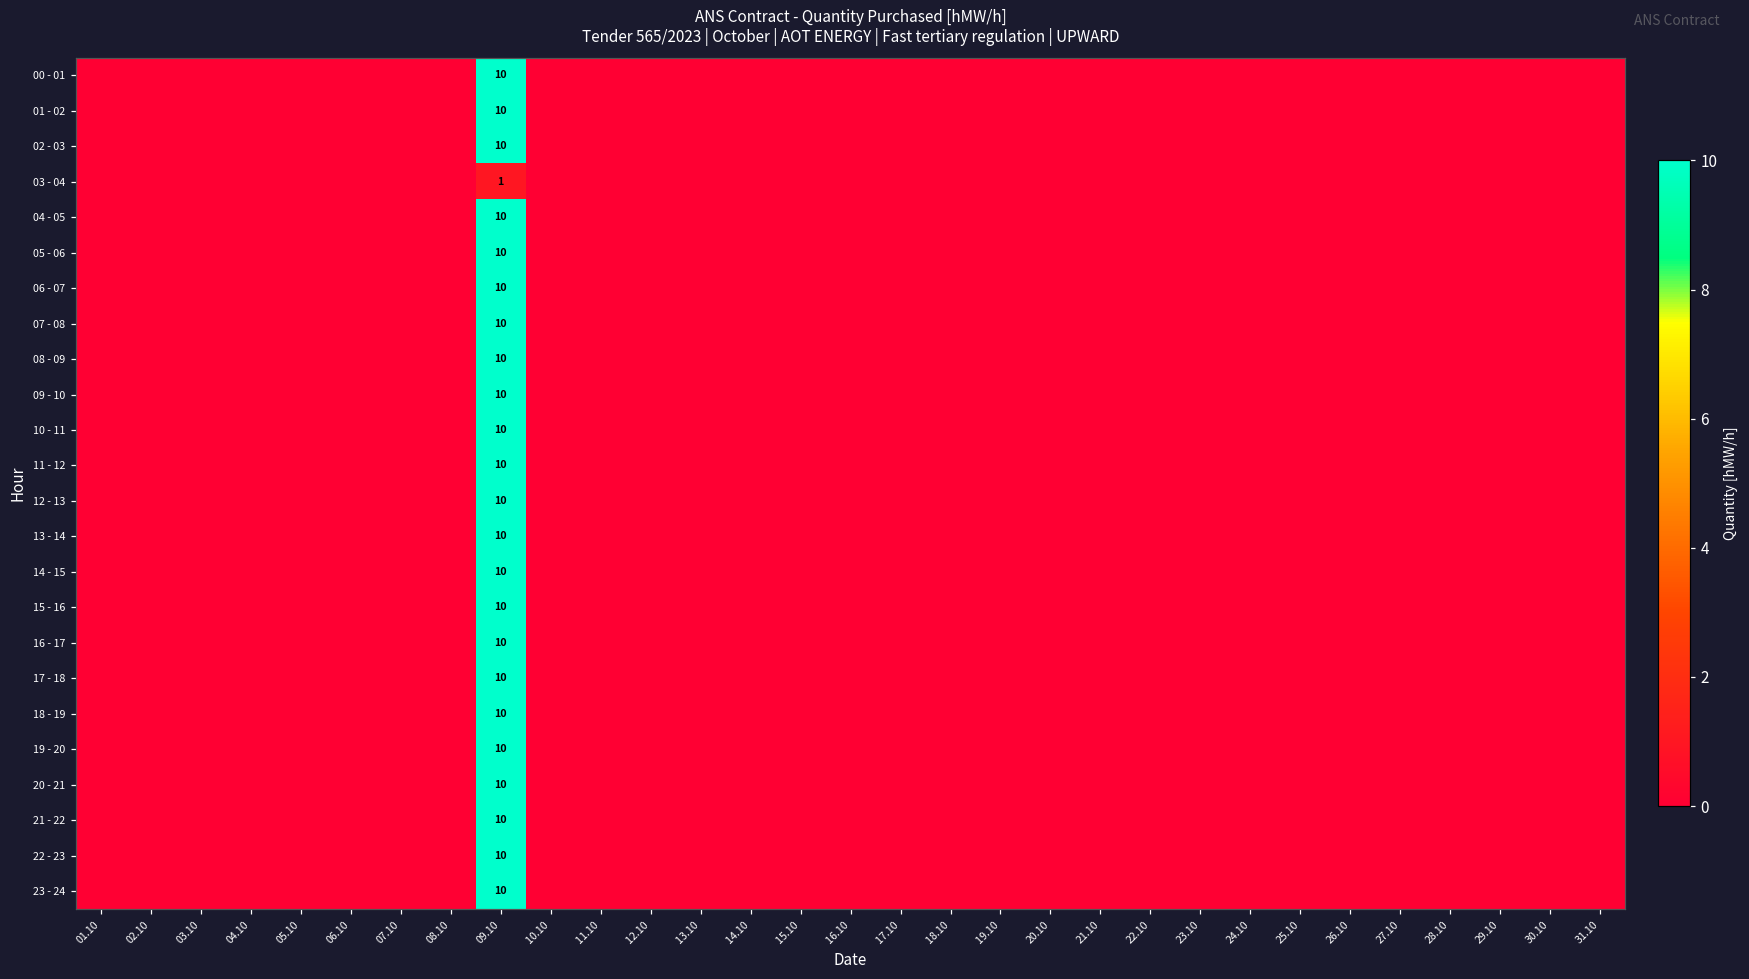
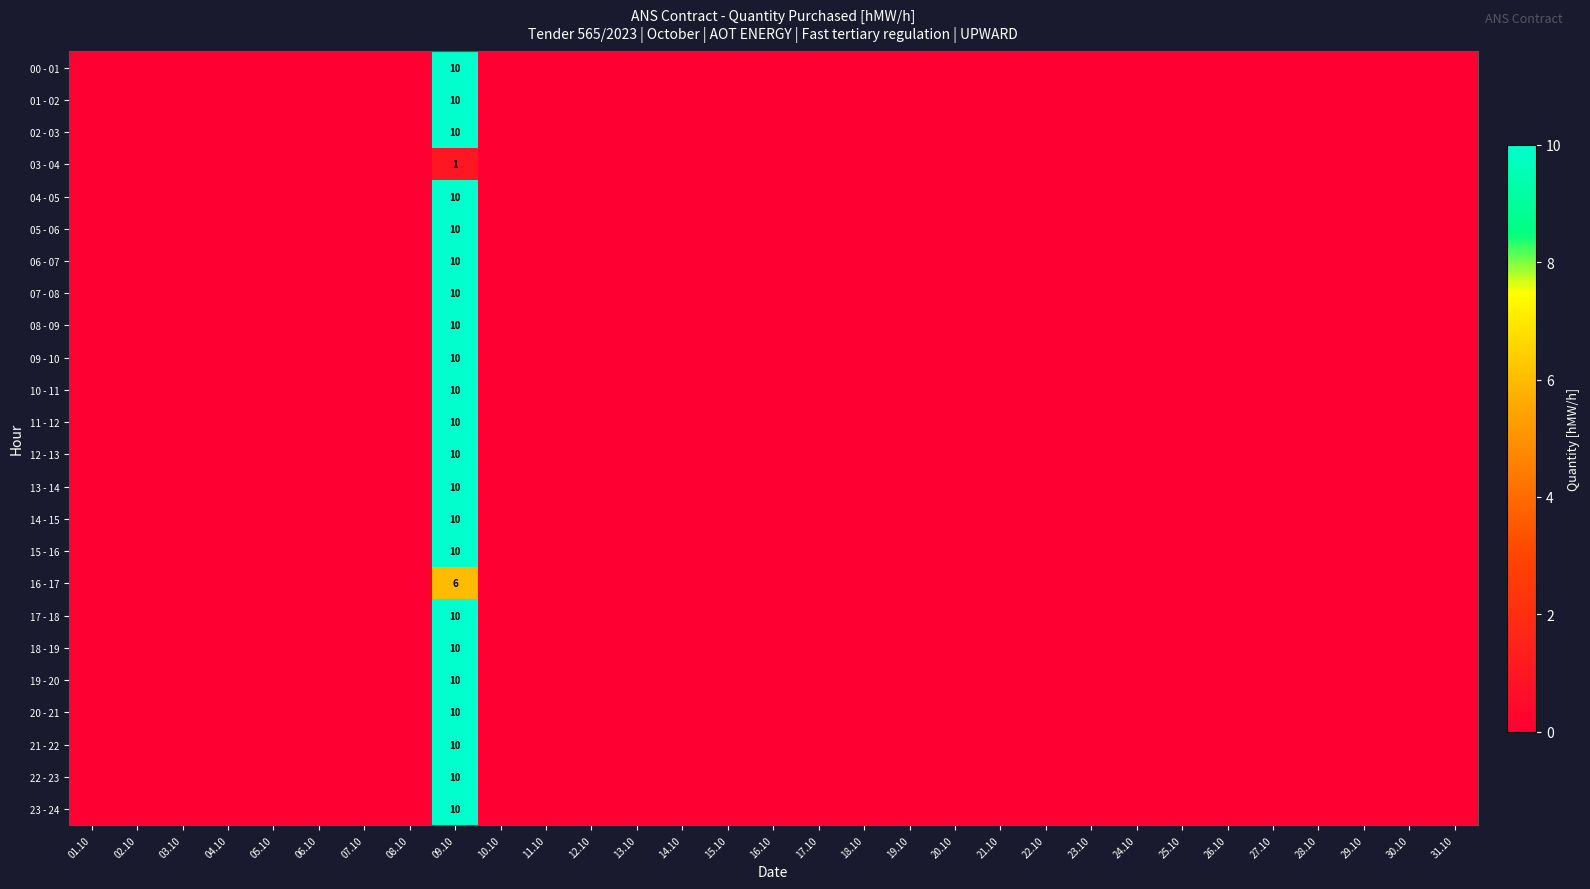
16 - 17, 09.10: 10 -> 6
